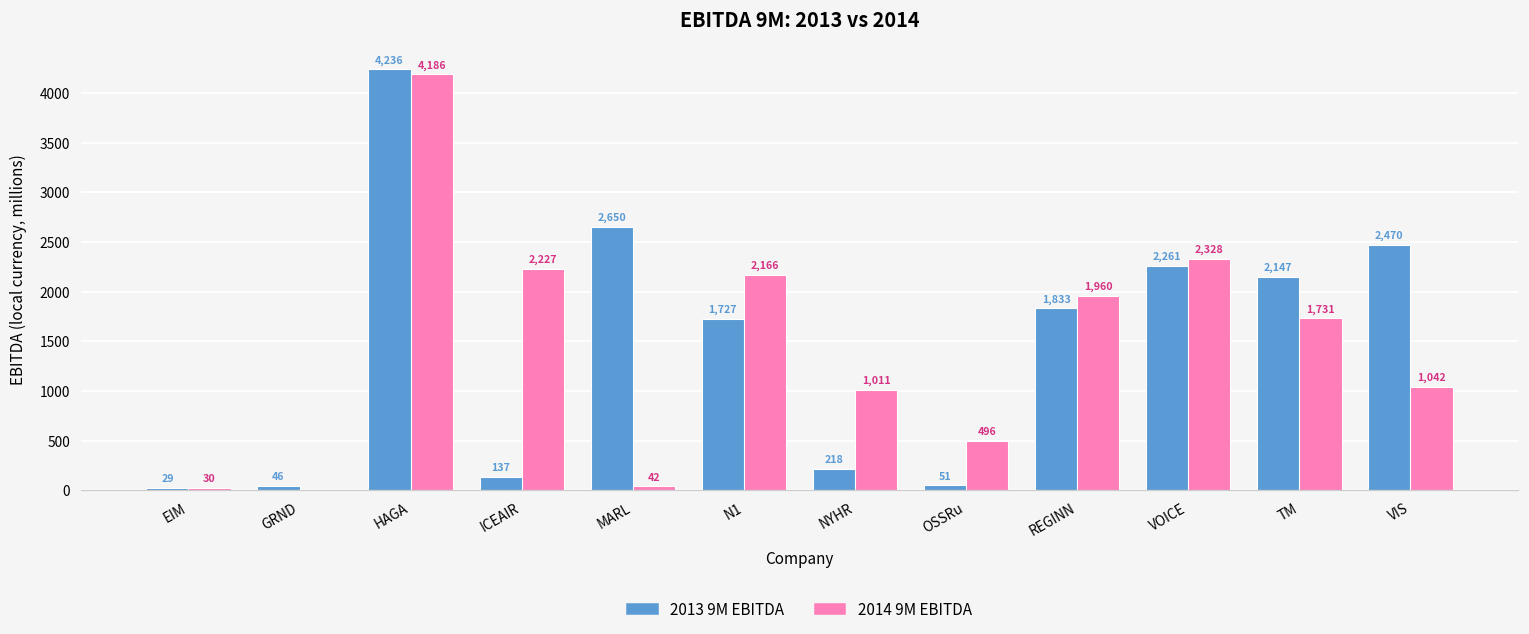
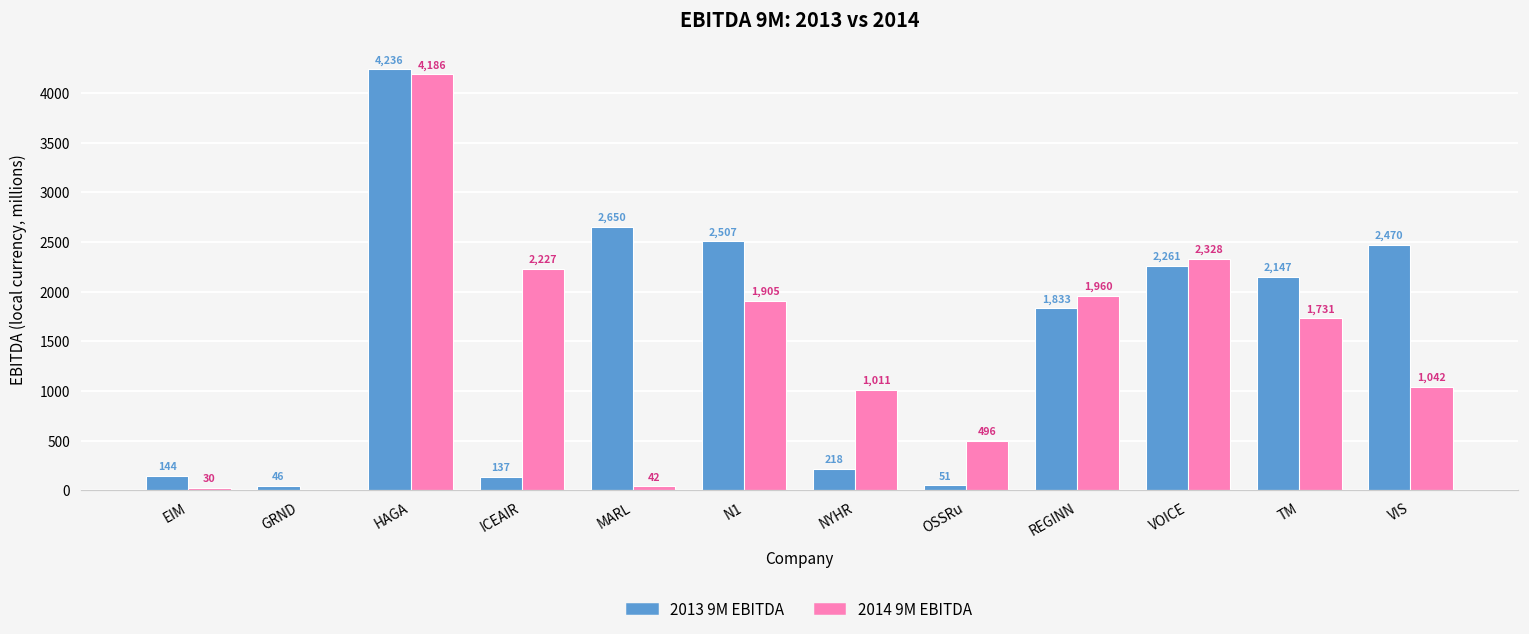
2013 9M EBITDA, EIM: 29 -> 144
2013 9M EBITDA, N1: 1,727 -> 2,507
2014 9M EBITDA, N1: 2,166 -> 1,905
